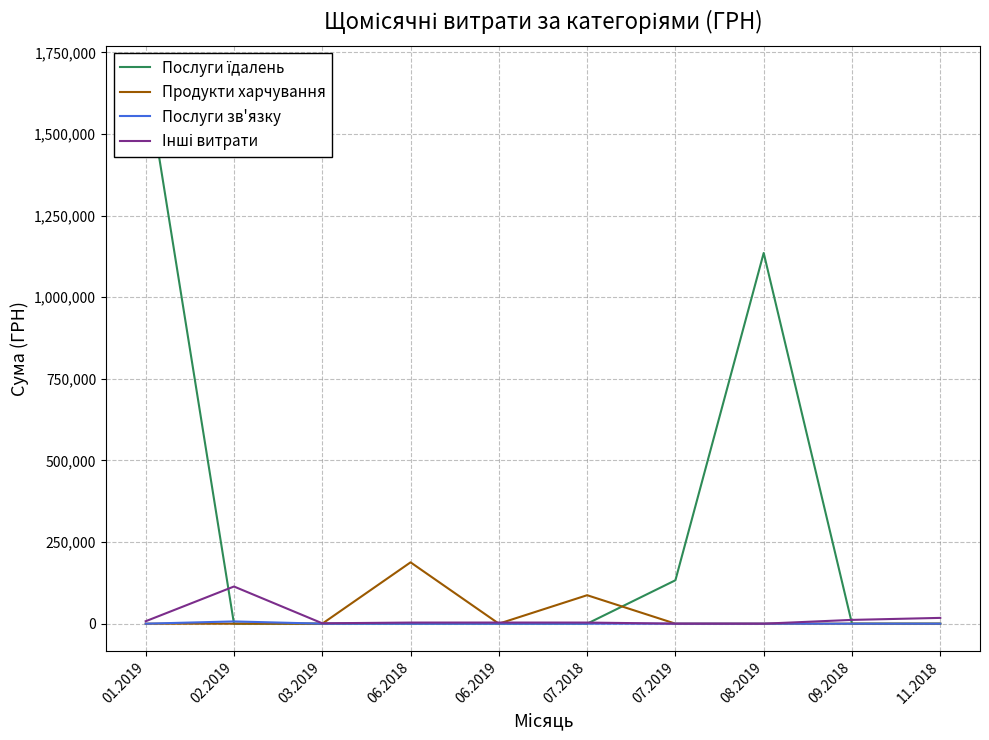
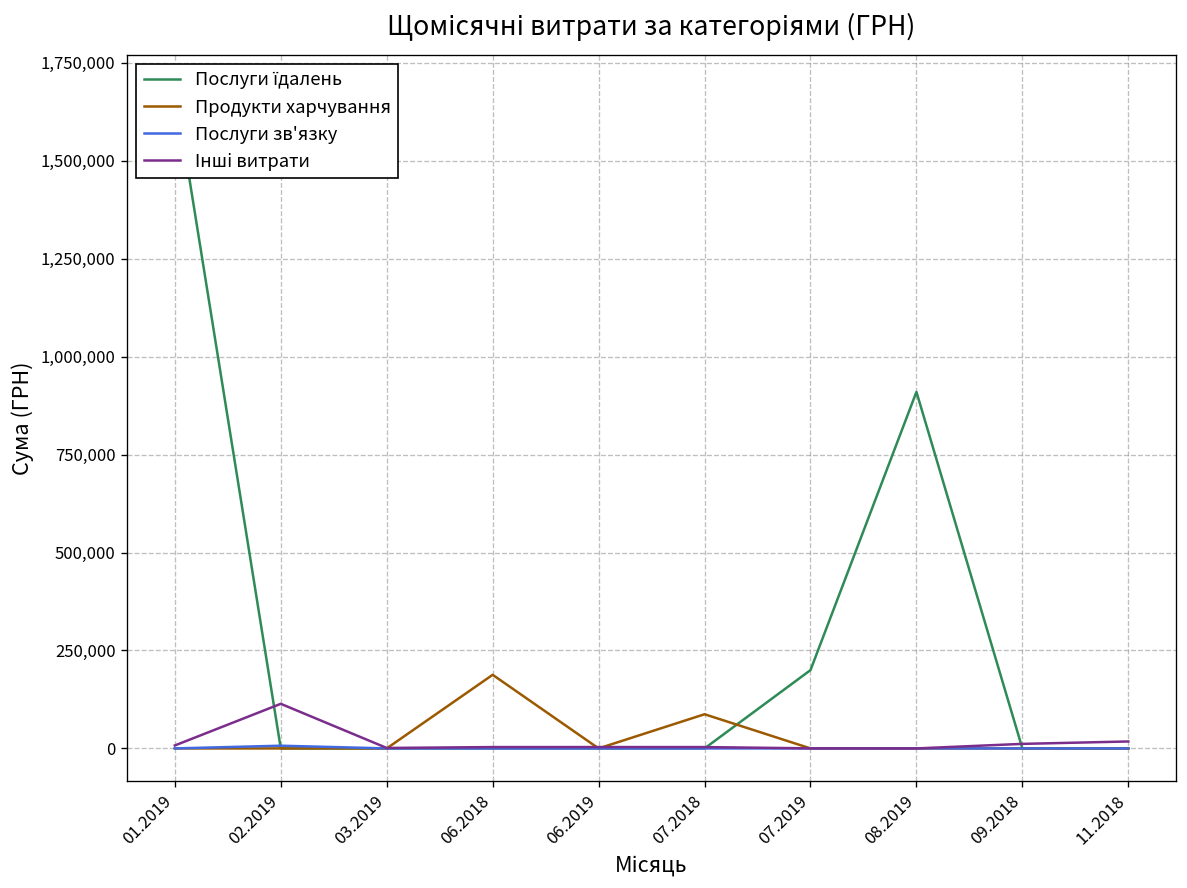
Послуги їдалень, 07.2019: 130,000 -> 200,000
Послуги їдалень, 08.2019: 1,140,000 -> 910,000
